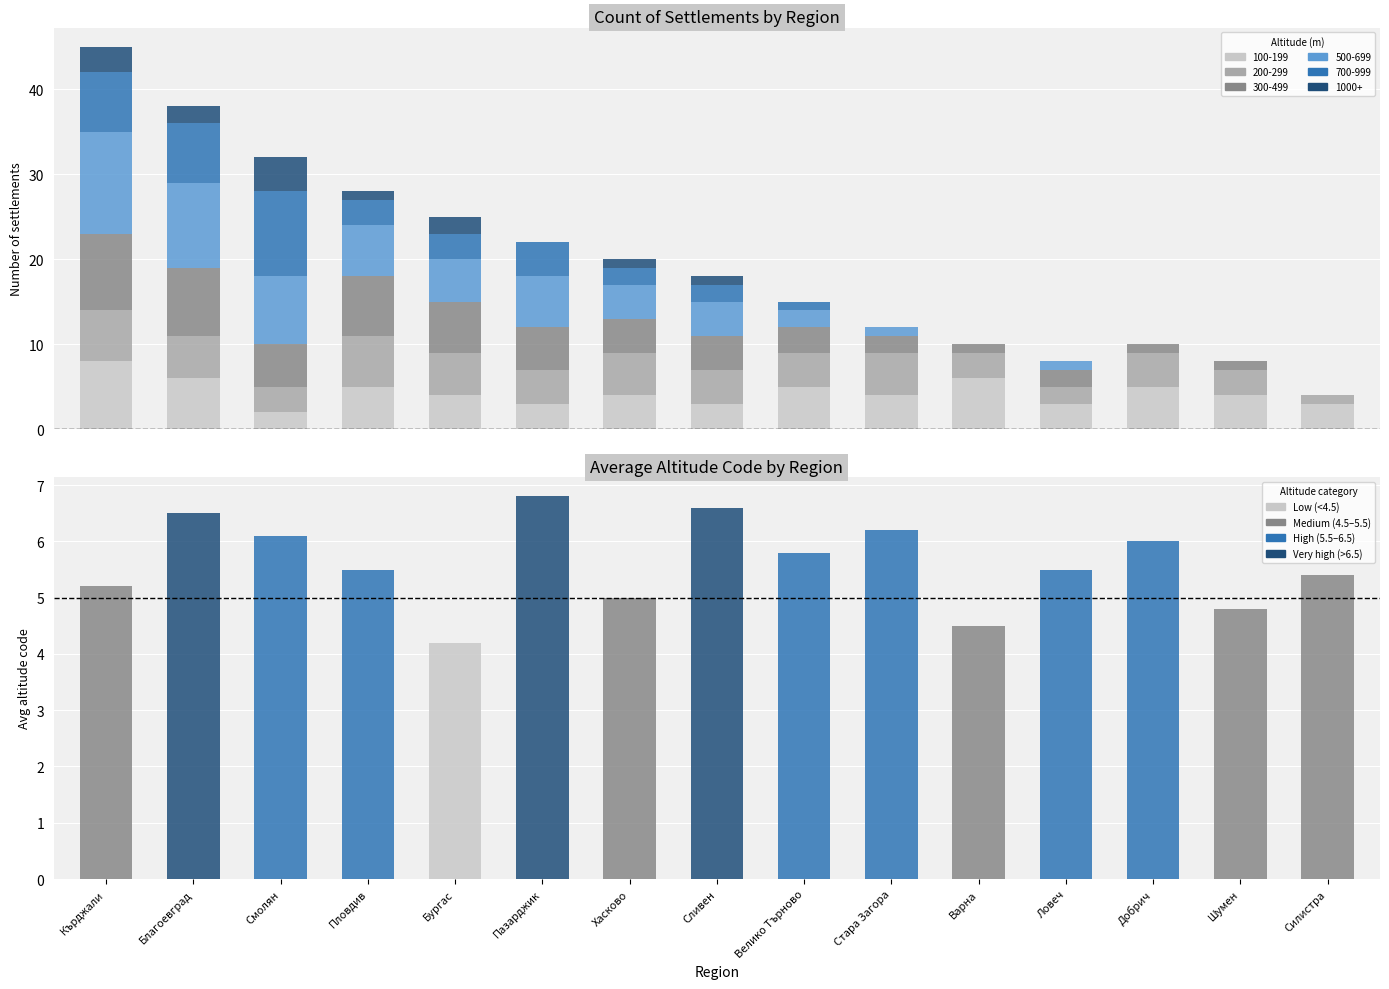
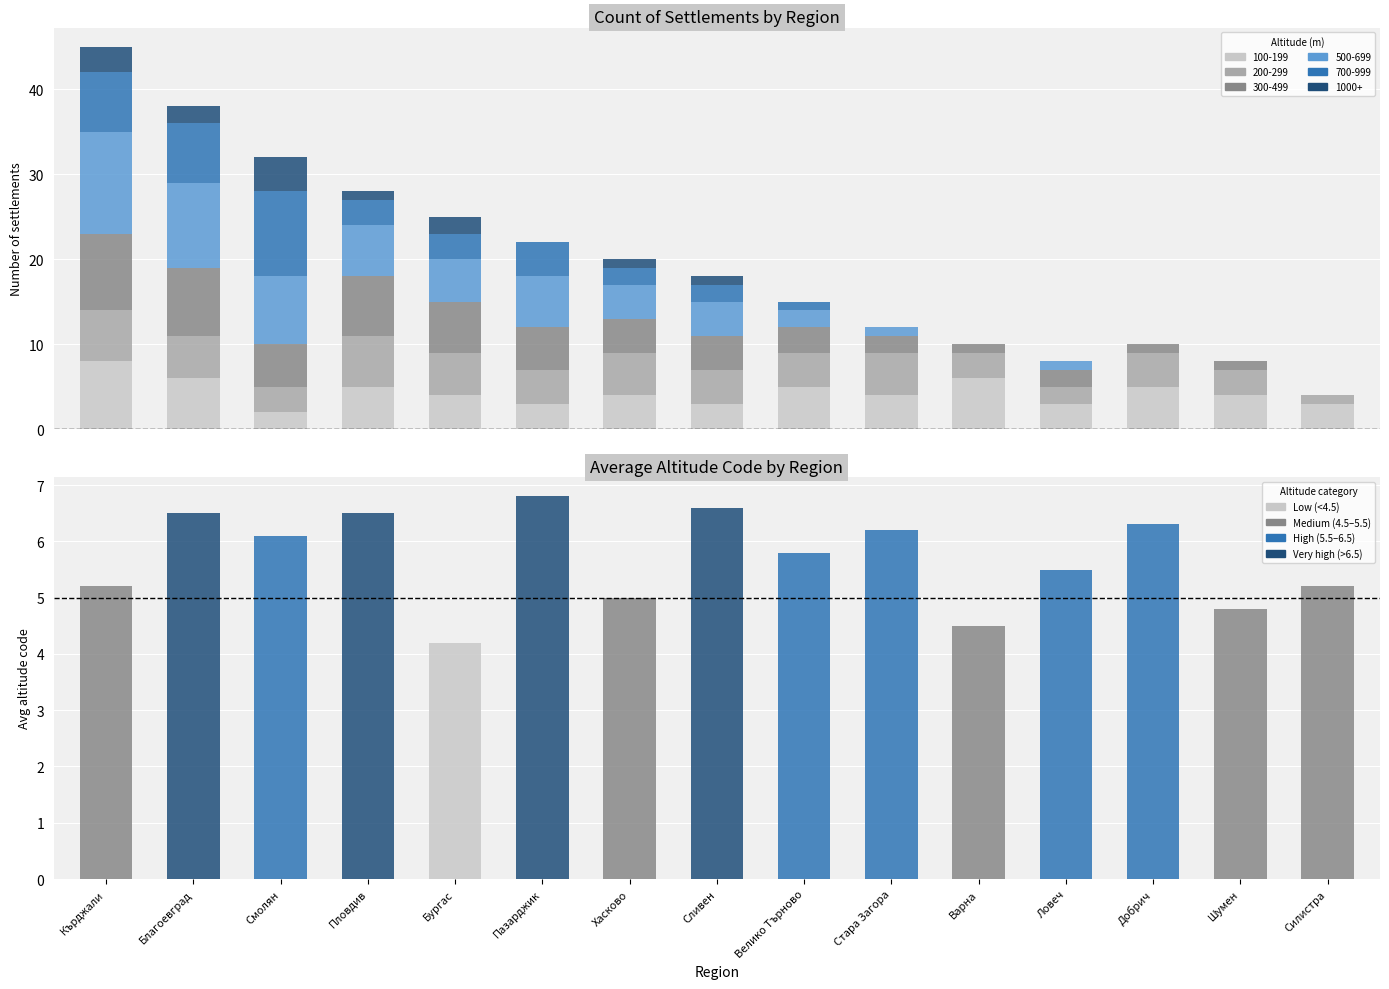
Average Altitude Code by Region, Пловдив: 5.5 -> 6.5
Average Altitude Code by Region, Добрич: 6.0 -> 6.3
Average Altitude Code by Region, Силистра: 5.4 -> 5.2
